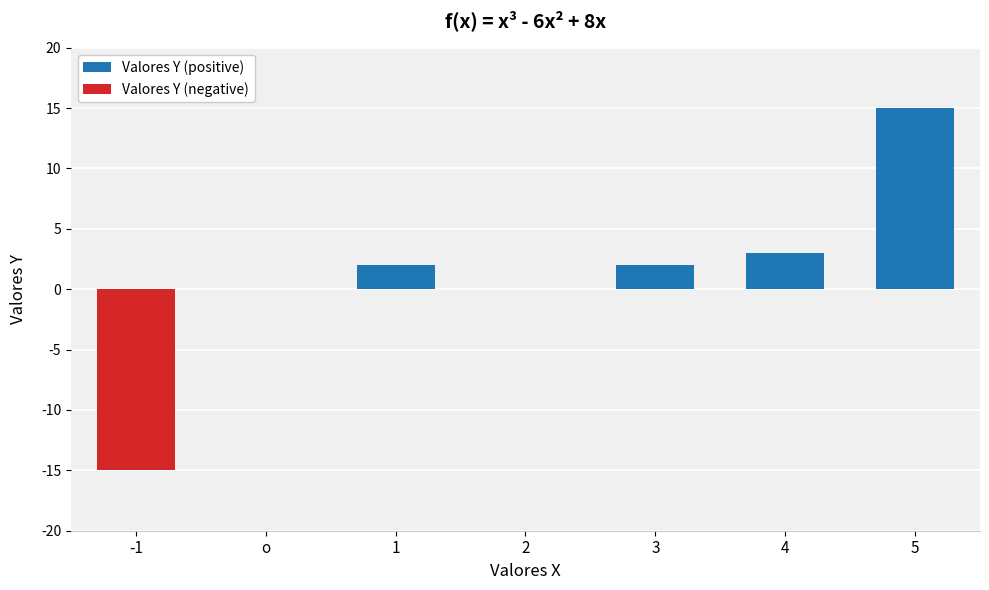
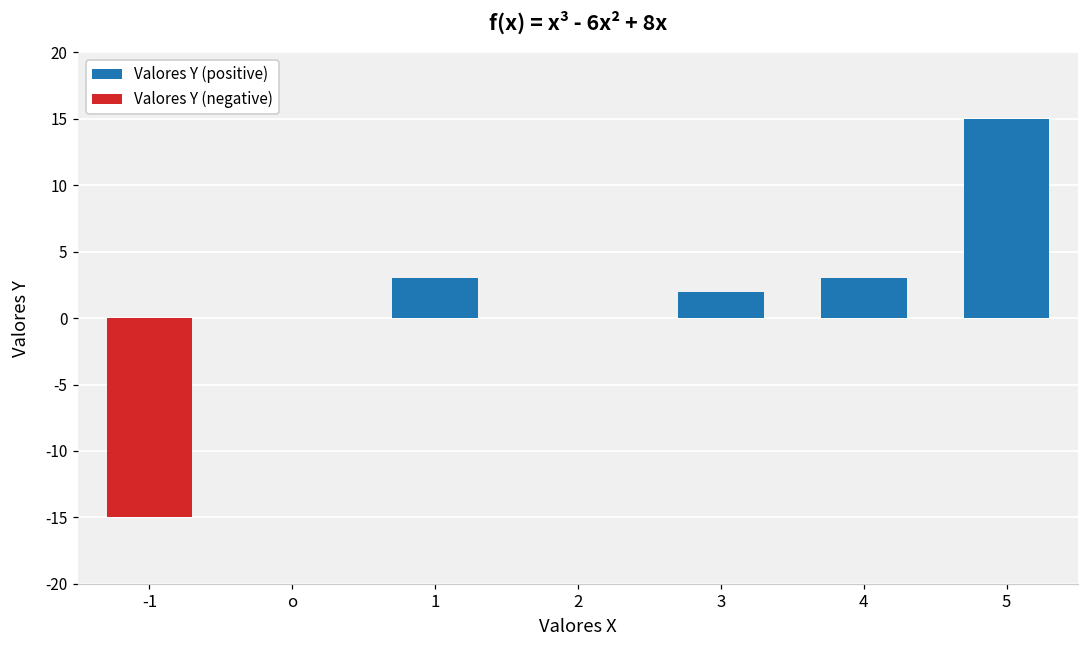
Valores Y (positive), 1: 2 -> 3
